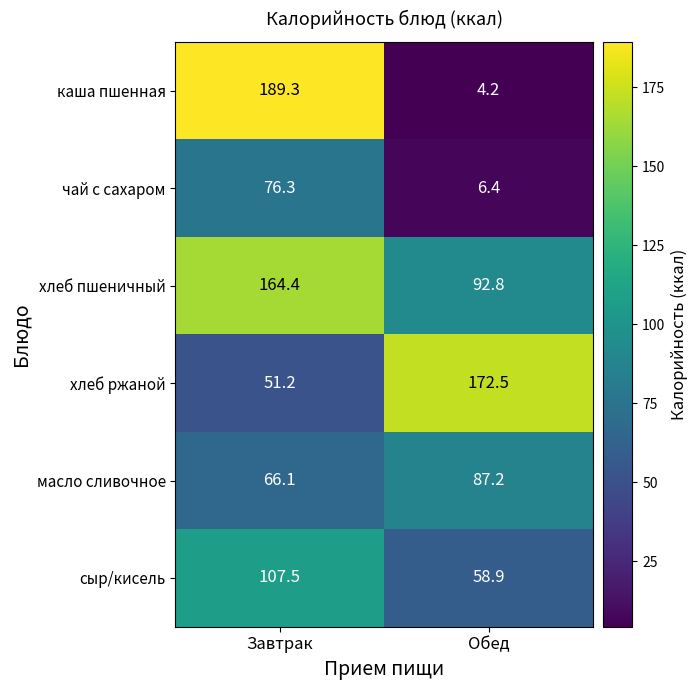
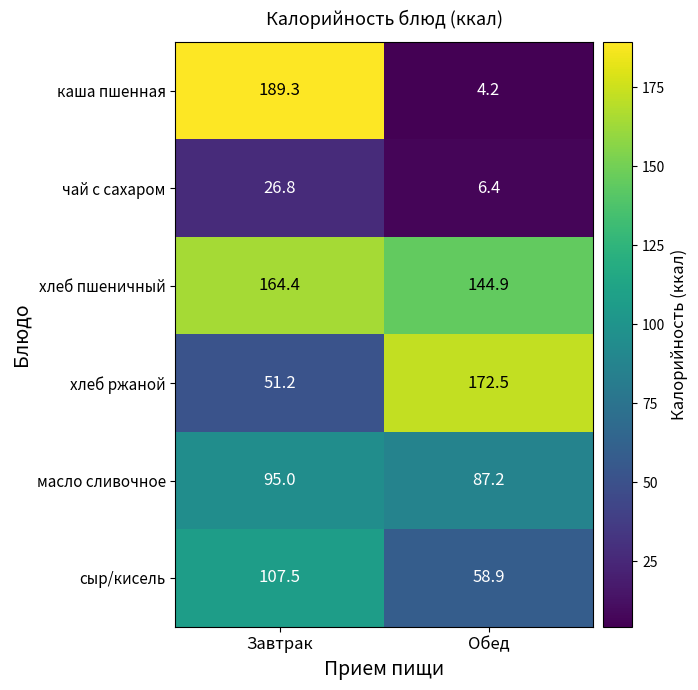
чай с сахаром, Завтрак: 76.3 -> 26.8
хлеб пшеничный, Обед: 92.8 -> 144.9
масло сливочное, Завтрак: 66.1 -> 95.0
